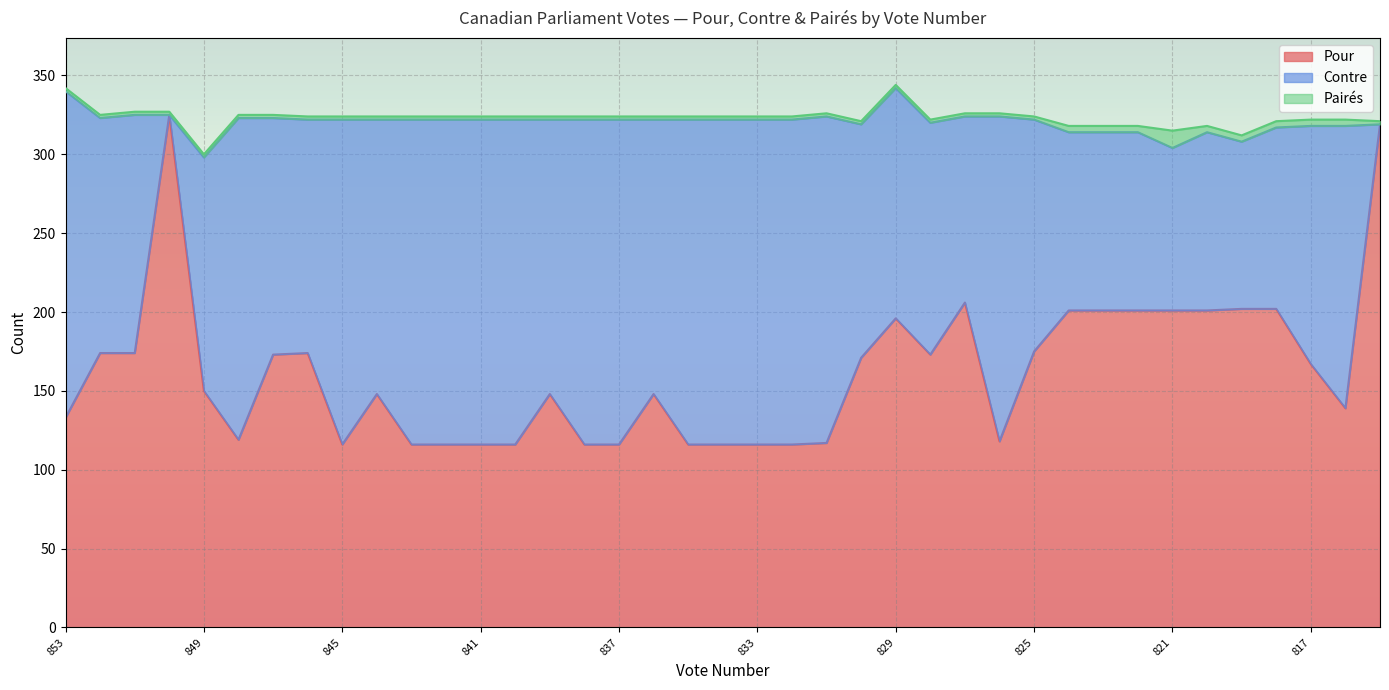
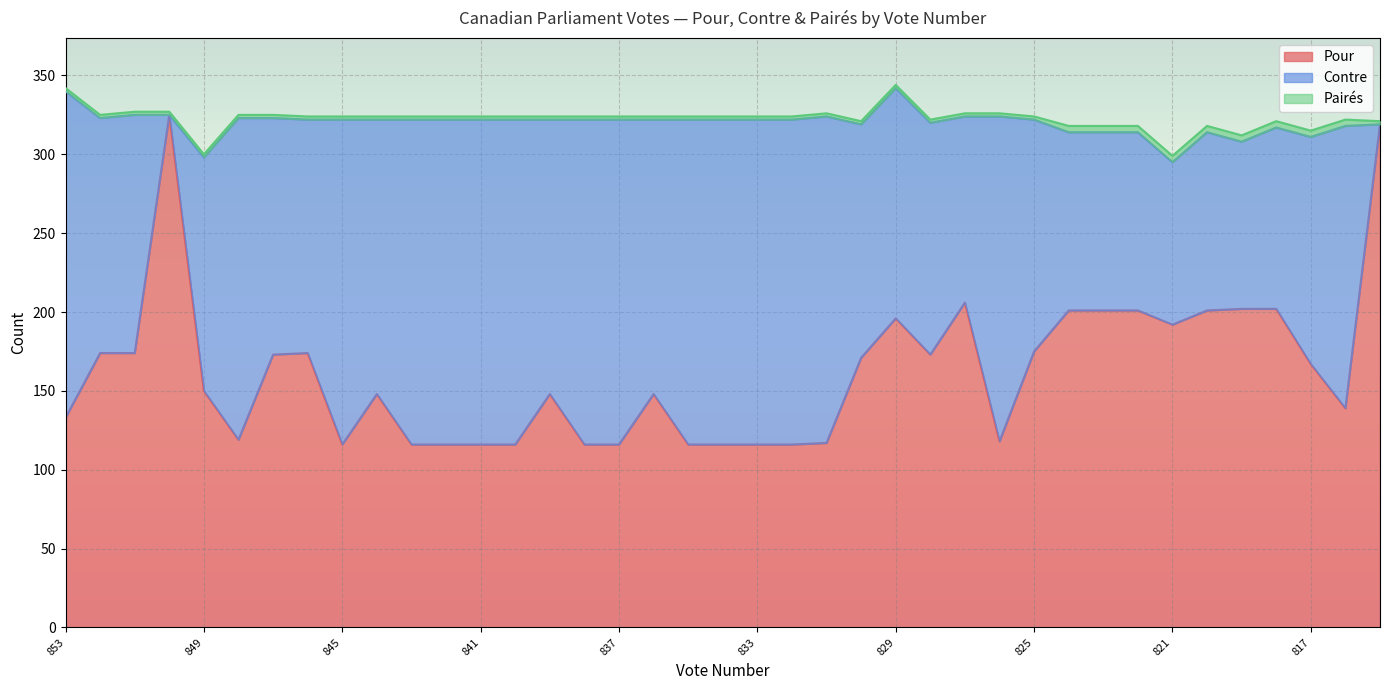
Pour, 821: 201 -> 192
Pairés, 821: 11 -> 4
Contre, 817: 151 -> 144
